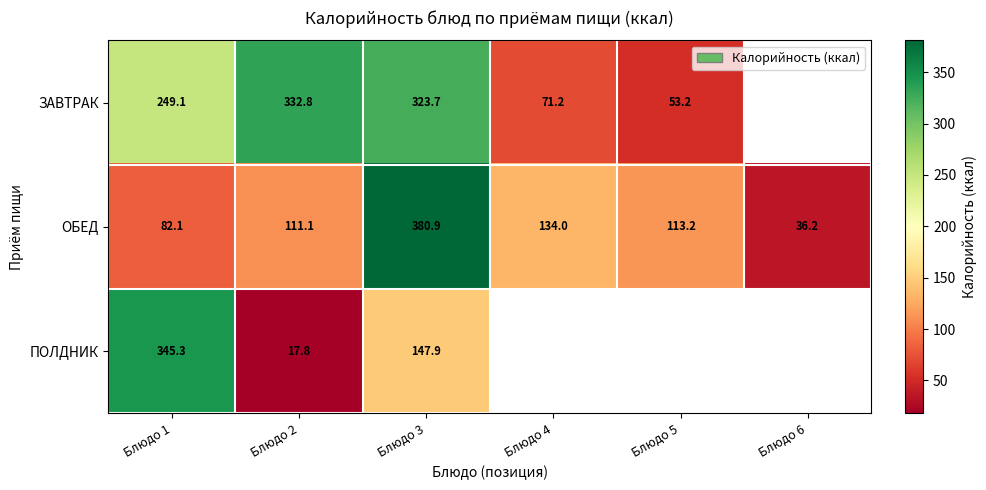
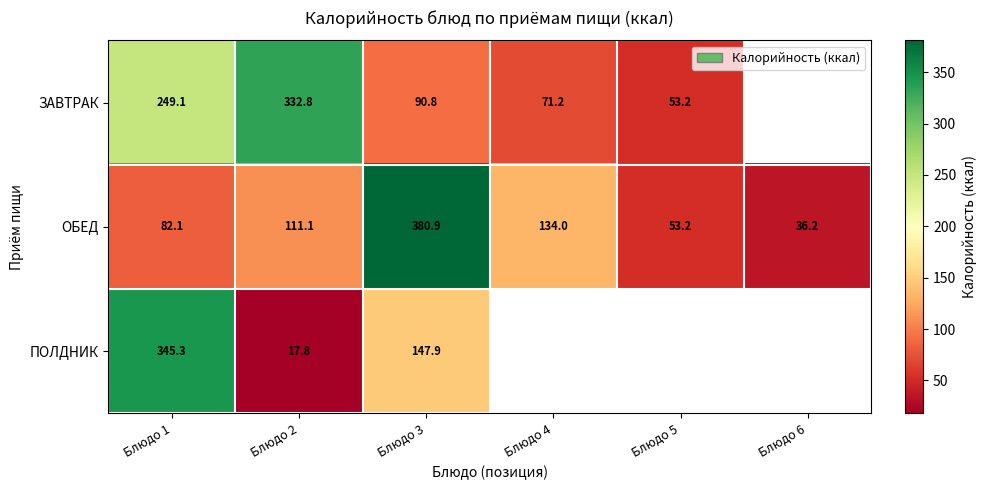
ЗАВТРАК, Блюдо 3: 323.7 -> 90.8
ОБЕД, Блюдо 5: 113.2 -> 53.2
